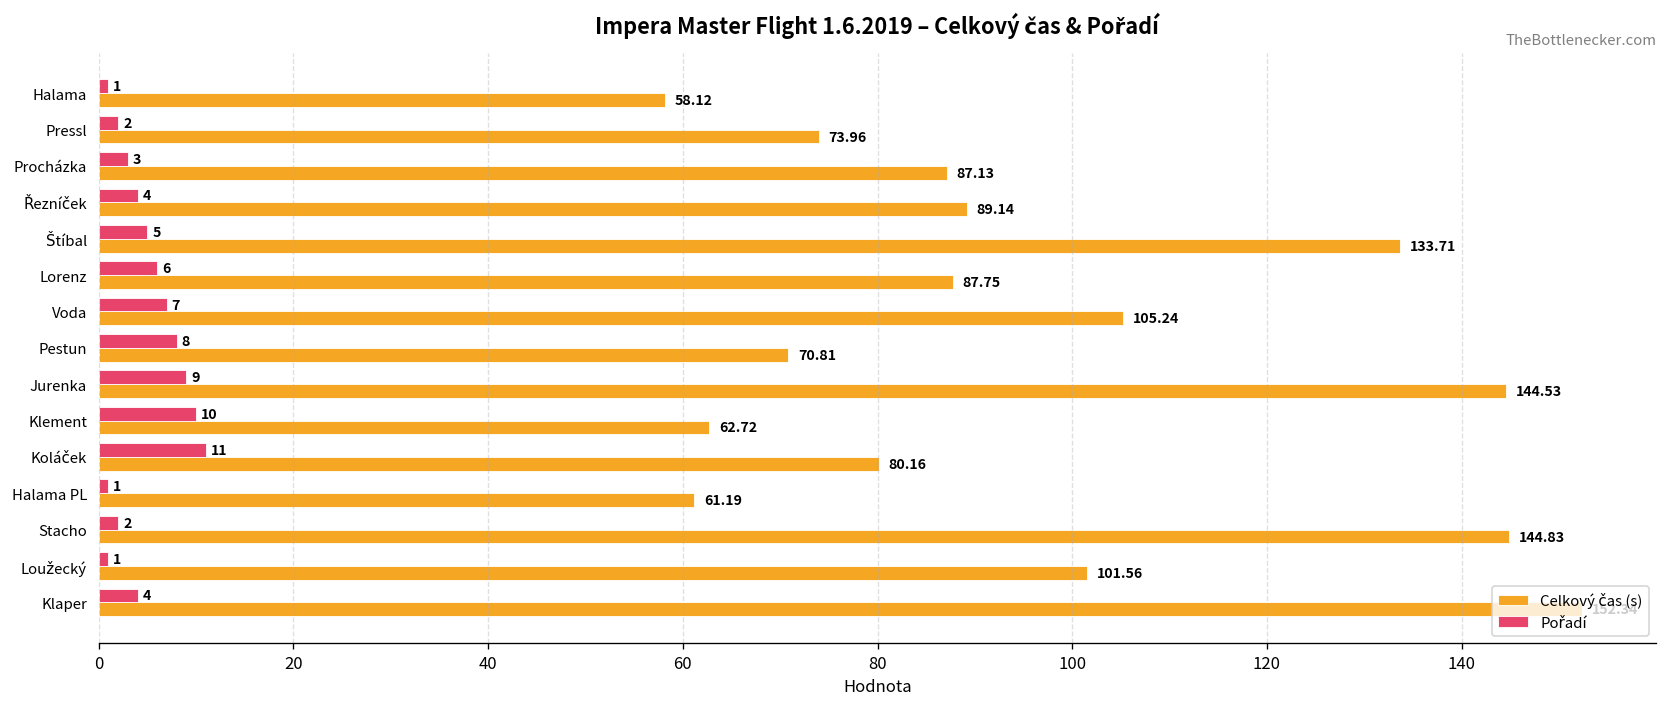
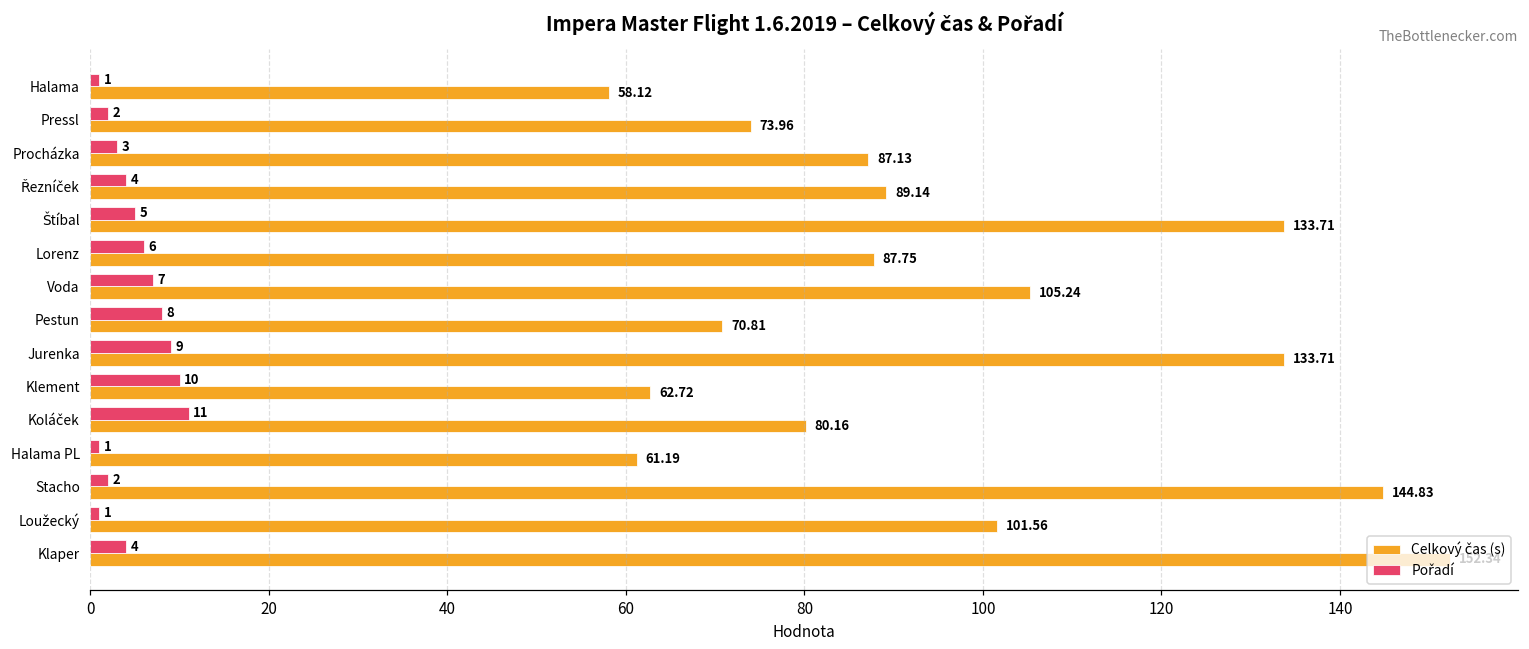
Celkový čas (s), Jurenka: 144.53 -> 133.71
